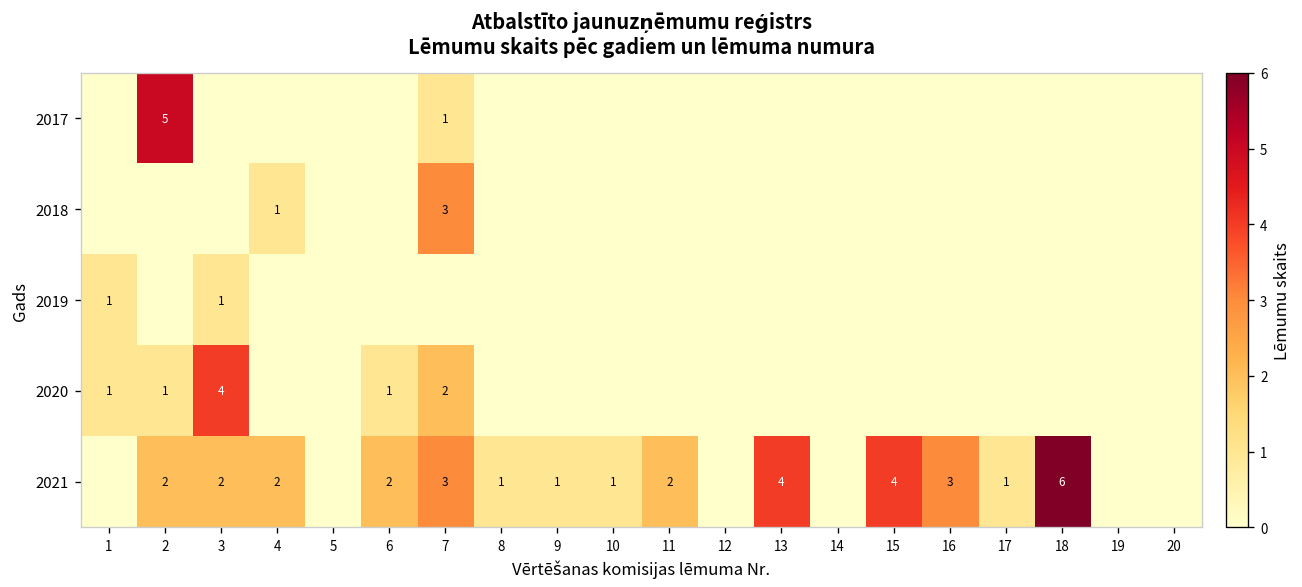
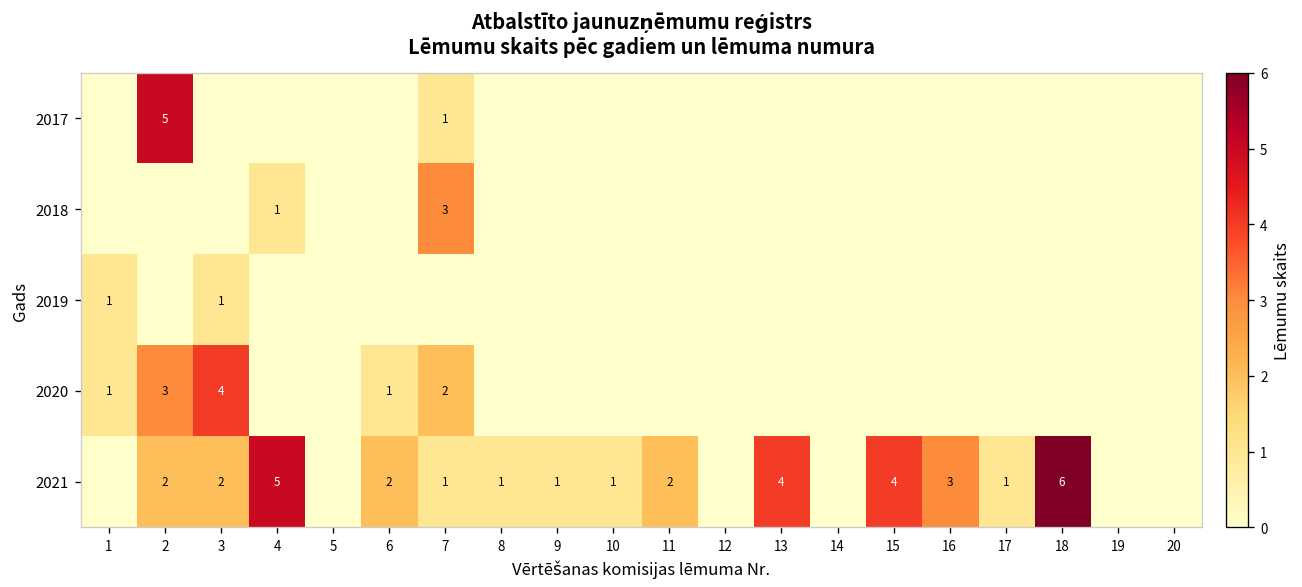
2020, 2: 1 -> 3
2021, 4: 2 -> 5
2021, 7: 3 -> 1
